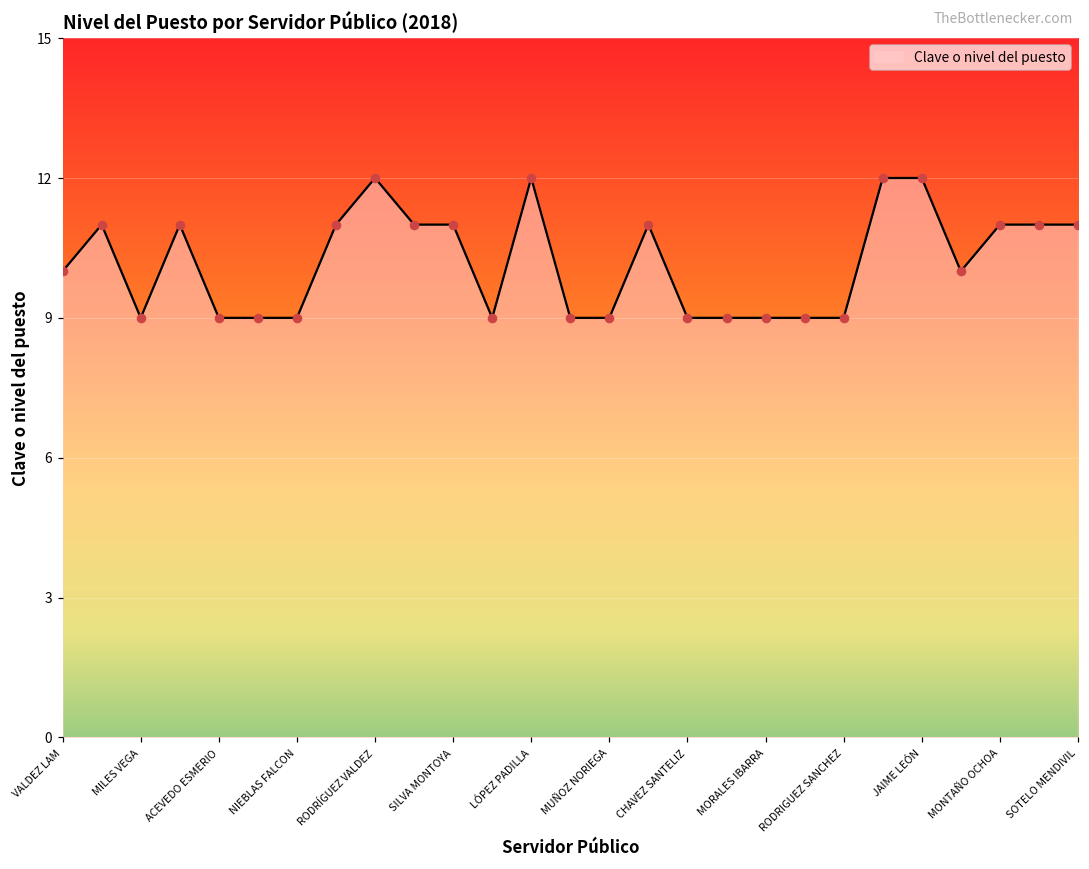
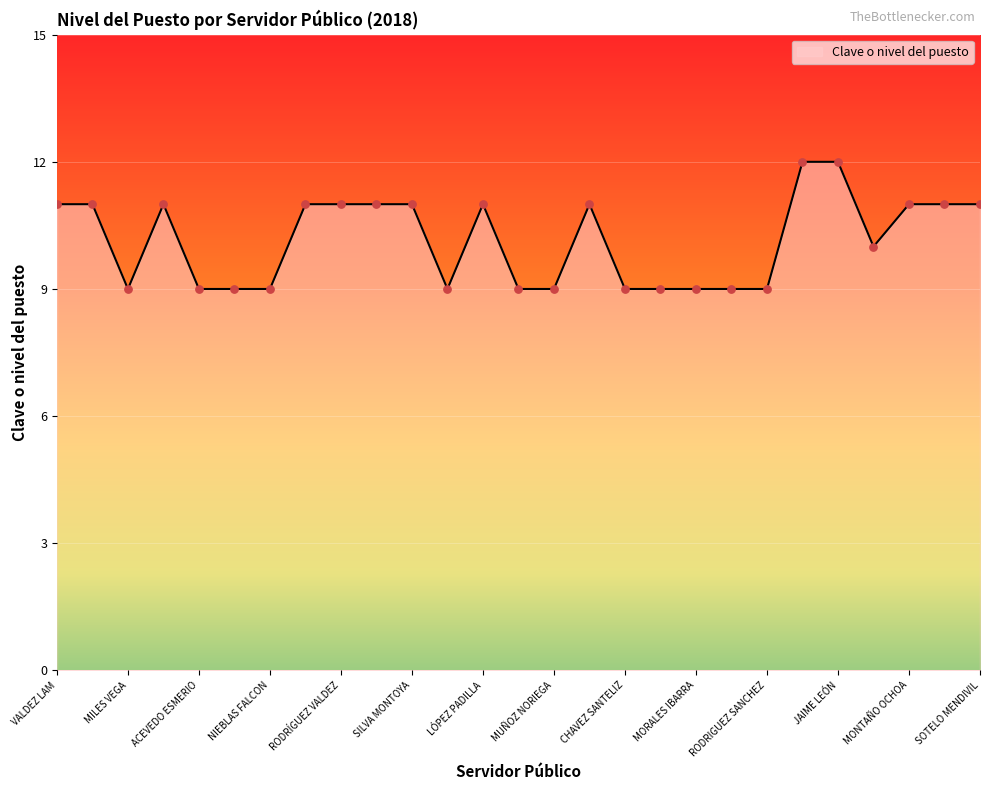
VALDEZ LAM: 10 -> 11
RODRÍGUEZ VALDEZ: 12 -> 11
LÓPEZ PADILLA: 12 -> 11
